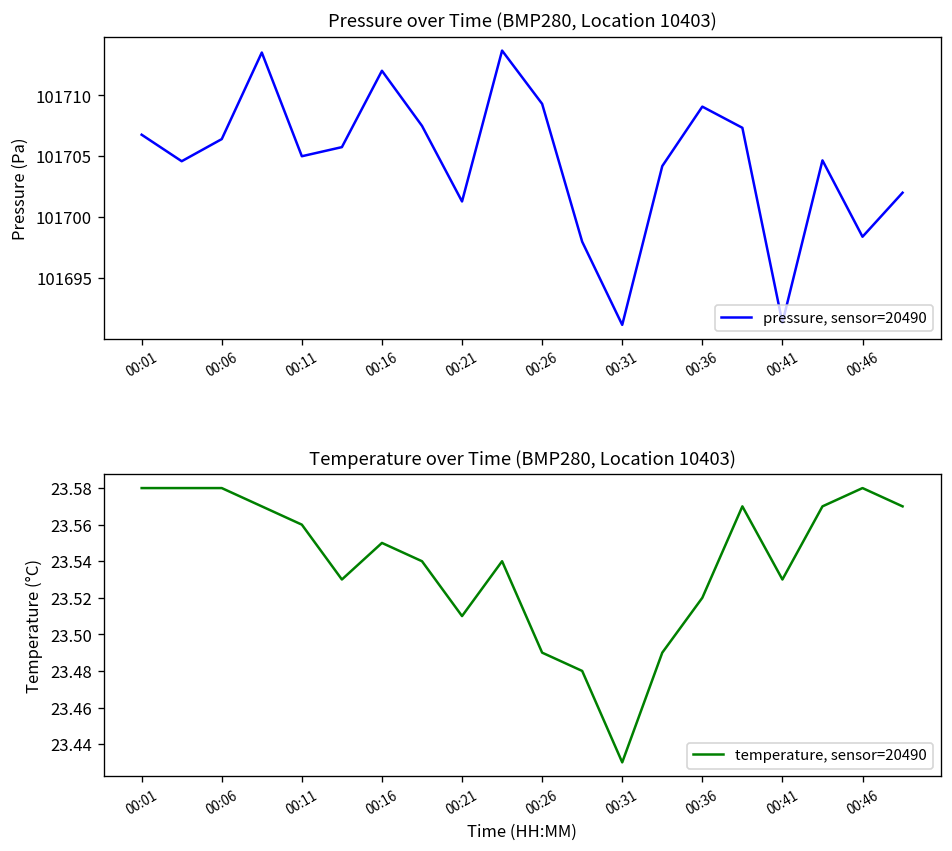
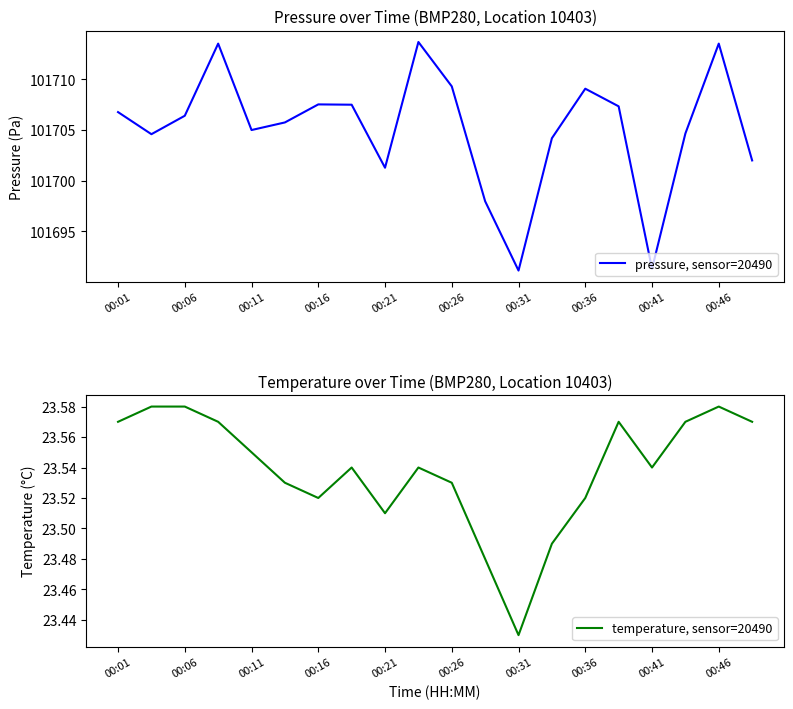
Pressure over Time (BMP280, Location 10403), 00:16: 101712.0 -> 101707.5
Pressure over Time (BMP280, Location 10403), 00:46: 101698.4 -> 101713.5
Temperature over Time (BMP280, Location 10403), 00:01: 23.58 -> 23.57
Temperature over Time (BMP280, Location 10403), 00:11: 23.56 -> 23.55
Temperature over Time (BMP280, Location 10403), 00:16: 23.55 -> 23.52
Temperature over Time (BMP280, Location 10403), 00:26: 23.49 -> 23.53
Temperature over Time (BMP280, Location 10403), 00:41: 23.53 -> 23.54
